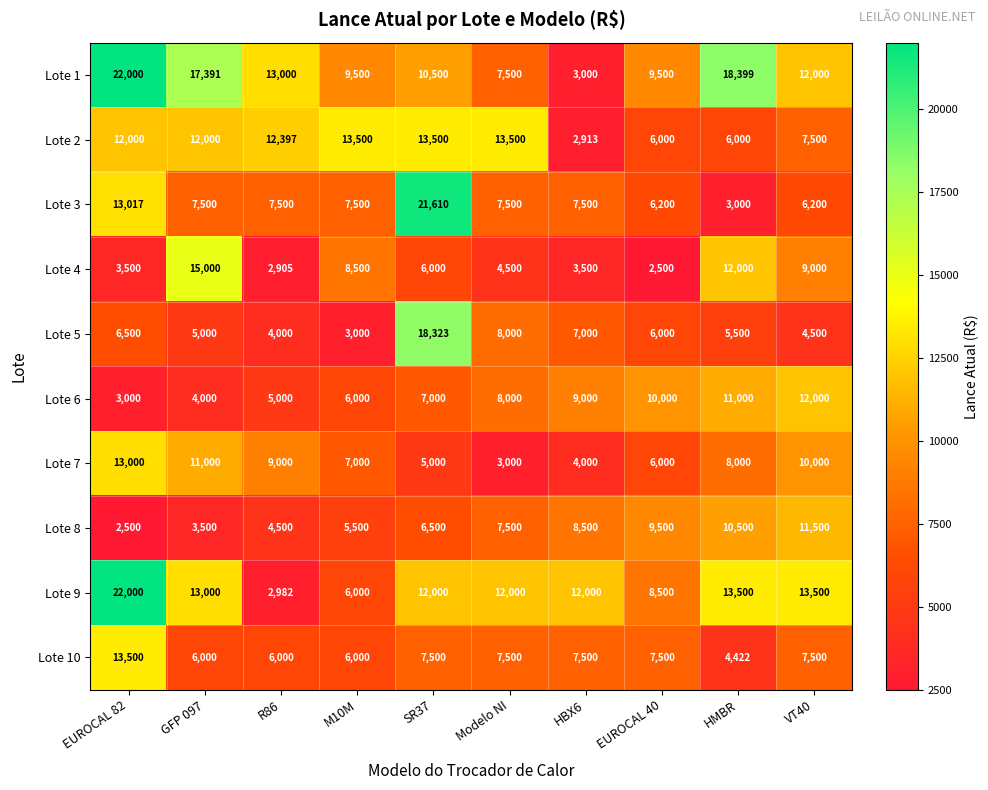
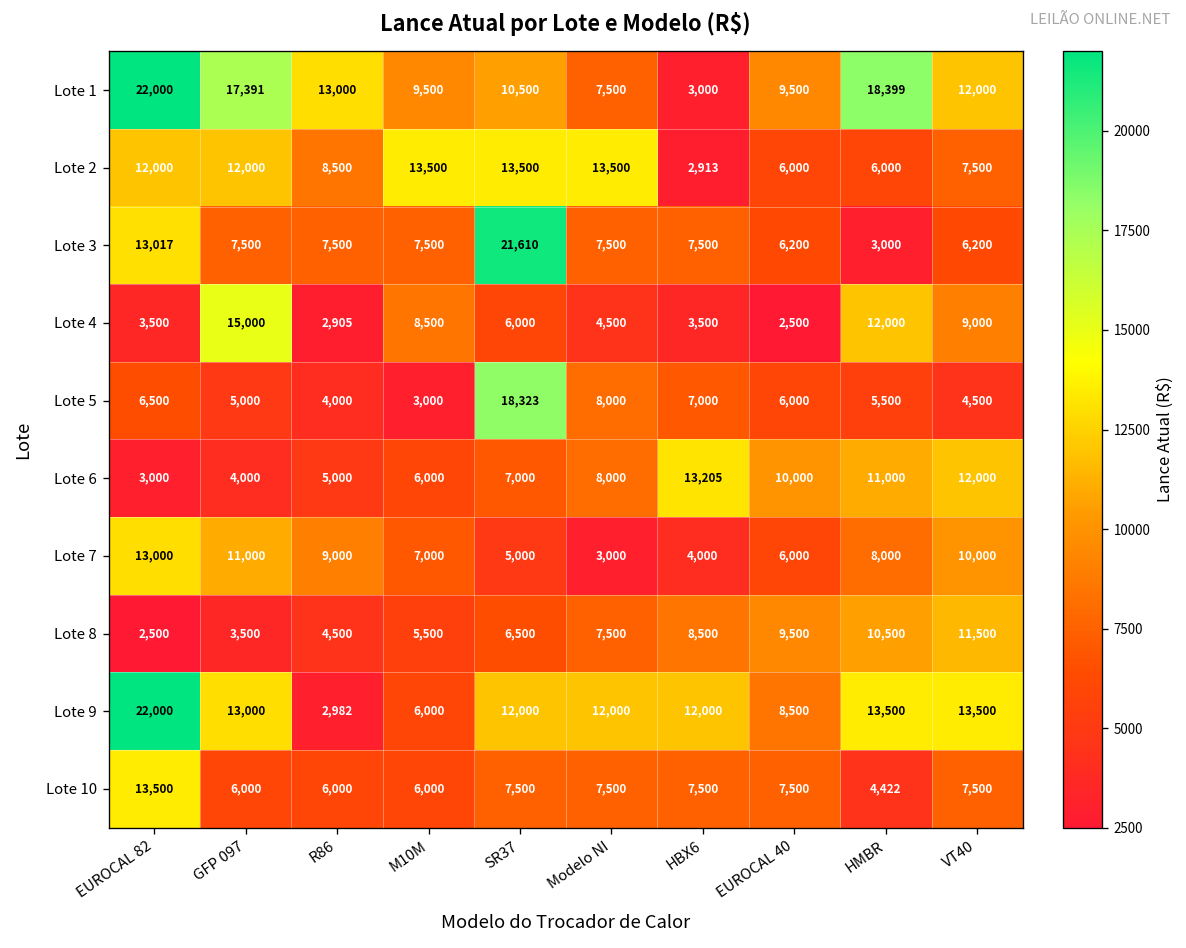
Lote 2, R86: 12,397 -> 8,500
Lote 6, HBX6: 9,000 -> 13,205
